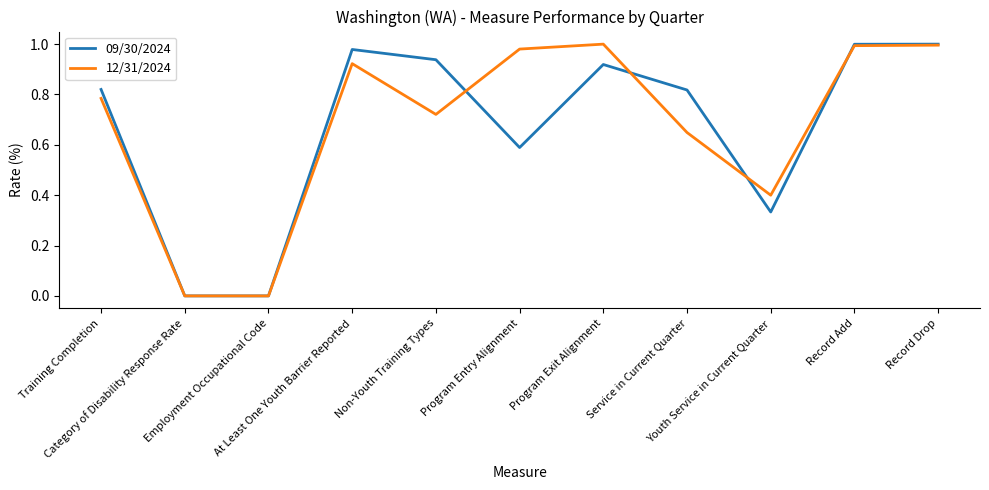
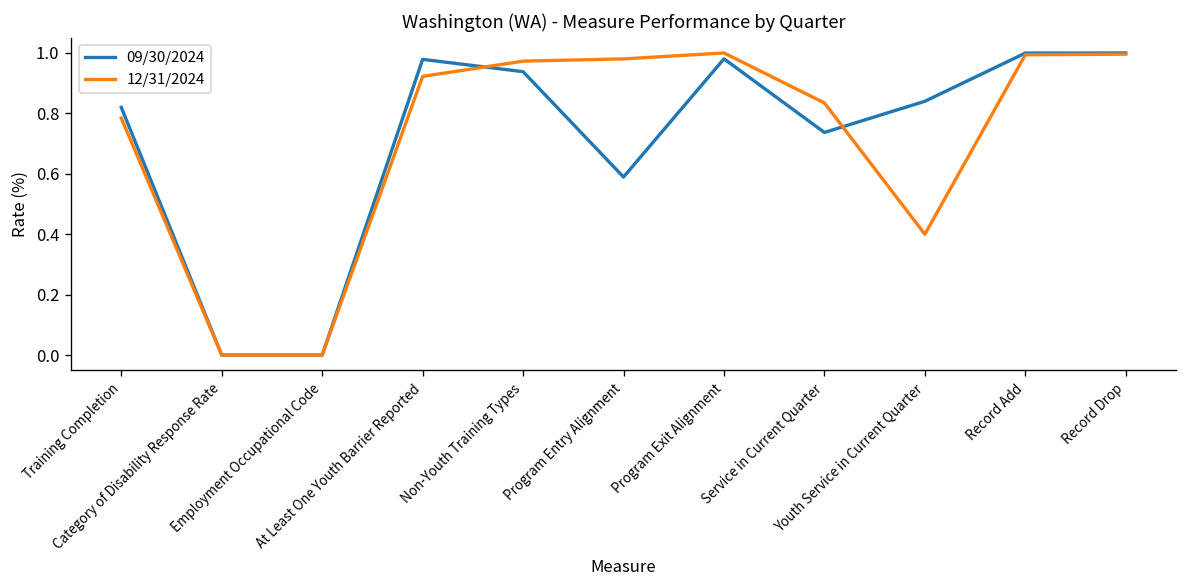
12/31/2024, Non-Youth Training Types: 0.72 -> 0.97
09/30/2024, Program Exit Alignment: 0.92 -> 0.98
09/30/2024, Service in Current Quarter: 0.82 -> 0.74
12/31/2024, Service in Current Quarter: 0.65 -> 0.83
09/30/2024, Youth Service in Current Quarter: 0.33 -> 0.84
